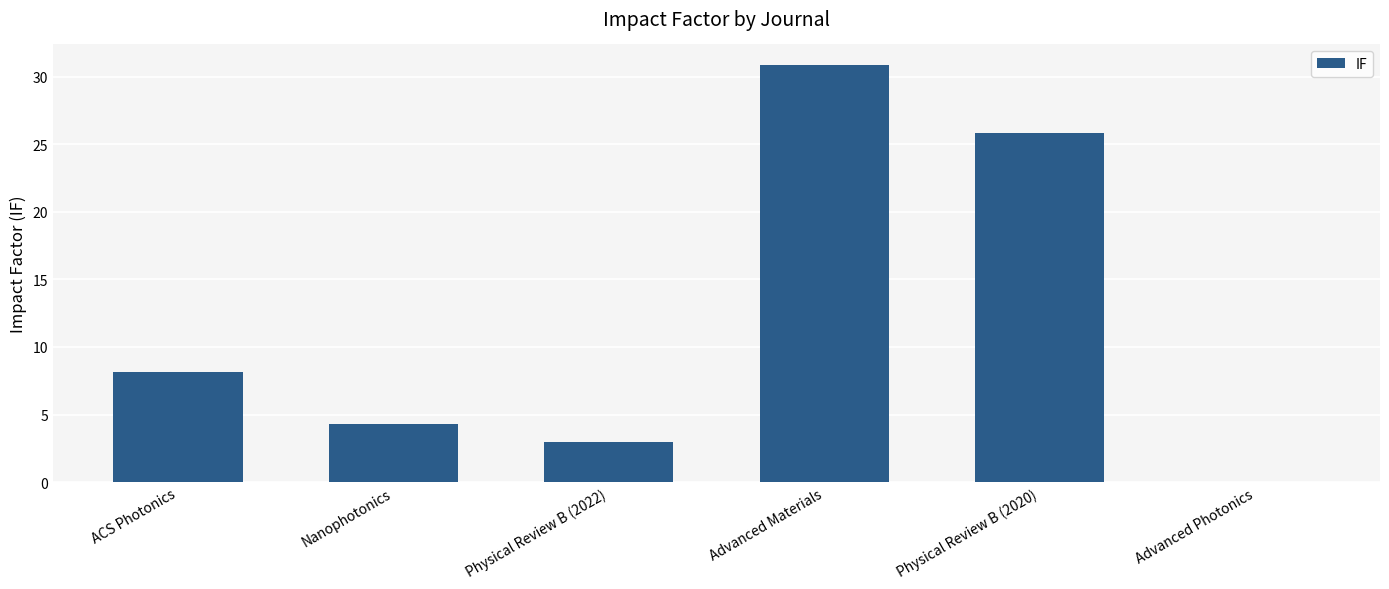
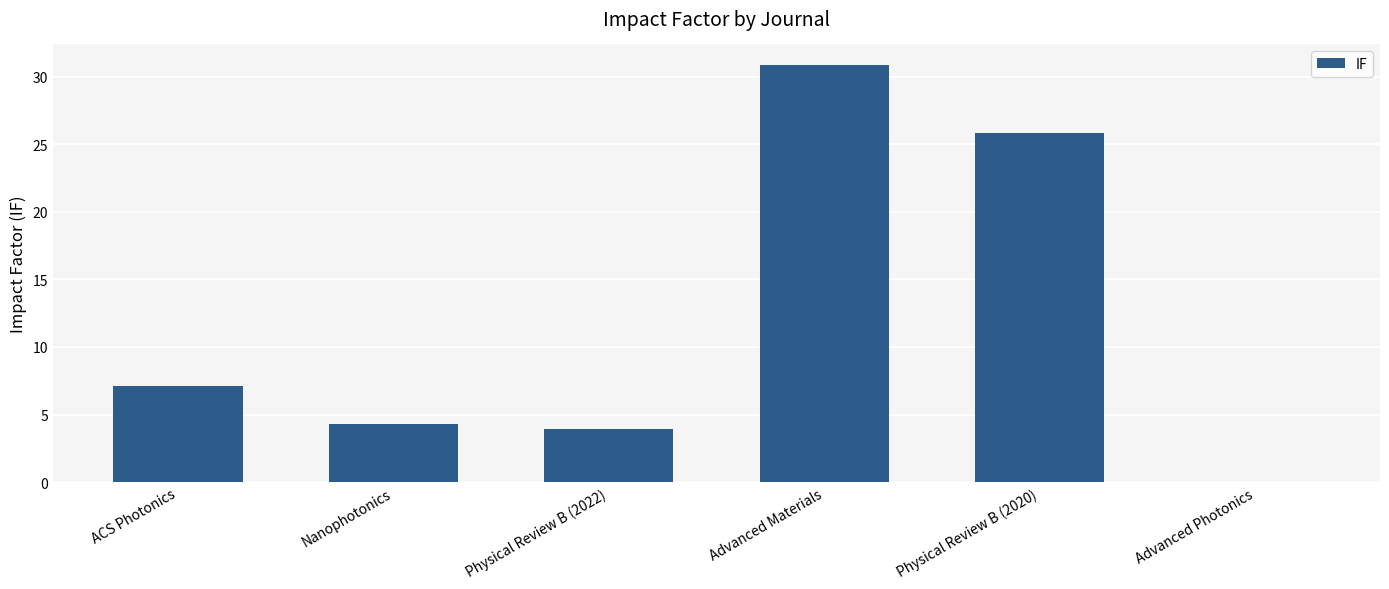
ACS Photonics: 8.2 -> 7.1
Physical Review B (2022): 3.0 -> 3.9
